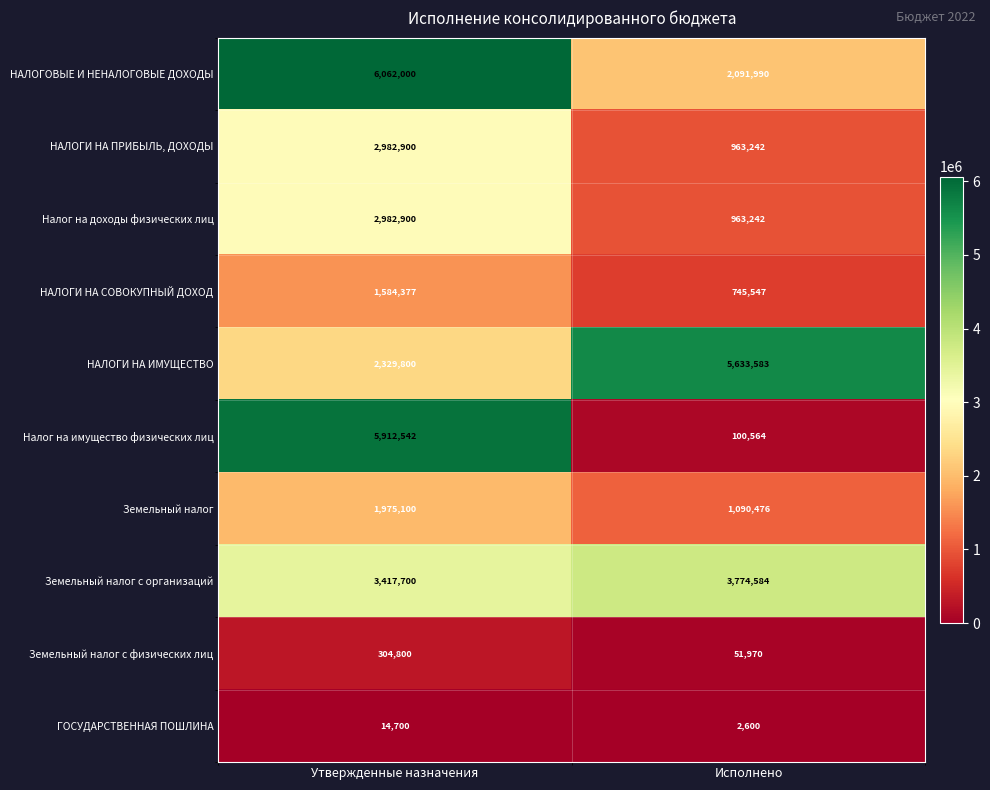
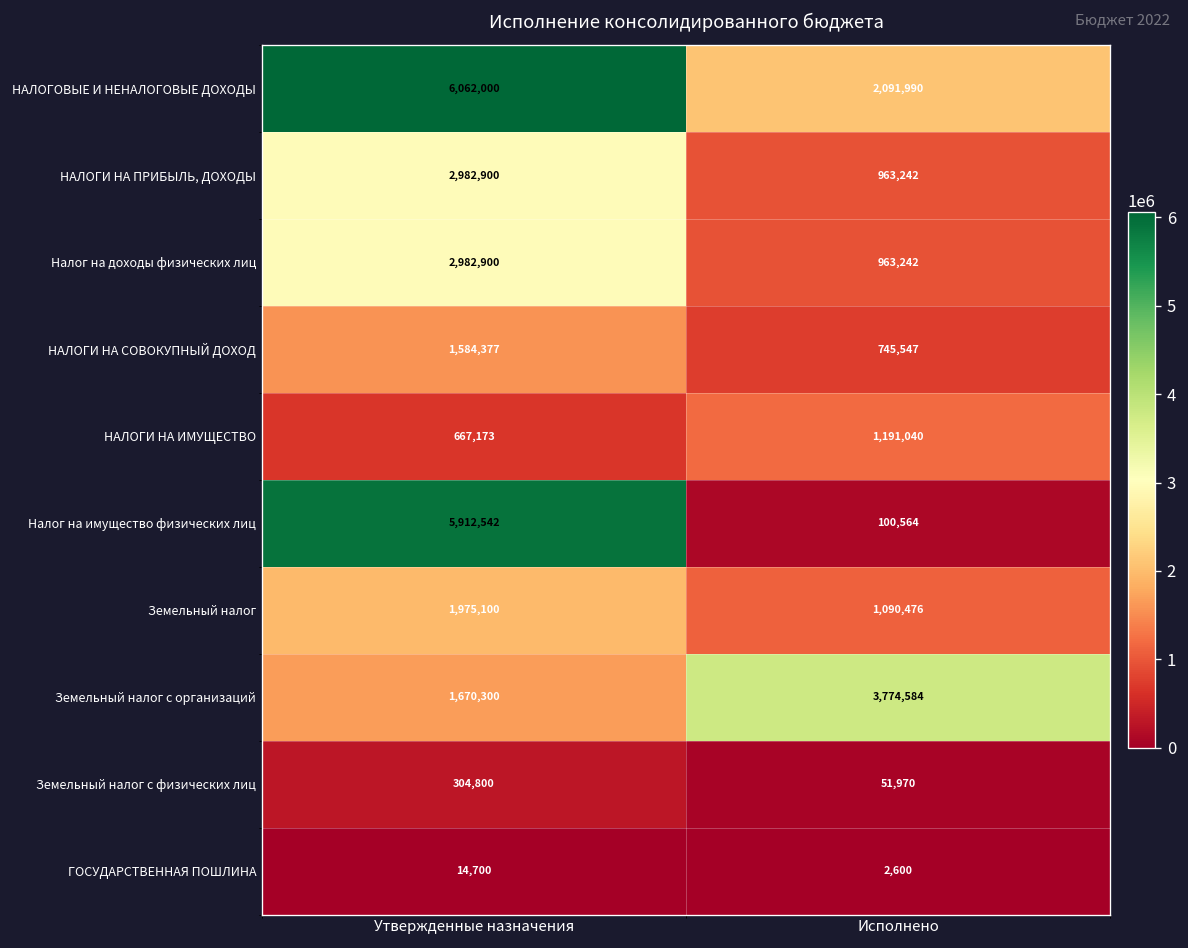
НАЛОГИ НА ИМУЩЕСТВО, Утвержденные назначения: 2,329,800 -> 667,173
НАЛОГИ НА ИМУЩЕСТВО, Исполнено: 5,633,583 -> 1,191,040
Земельный налог с организаций, Утвержденные назначения: 3,417,700 -> 1,670,300
